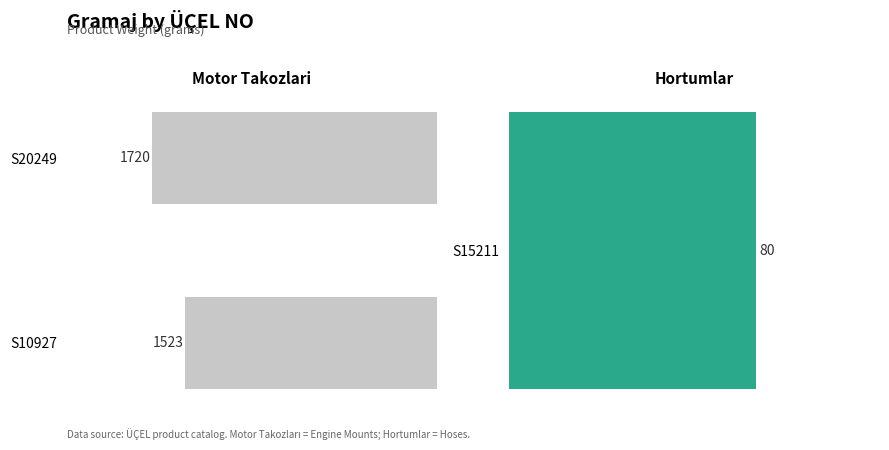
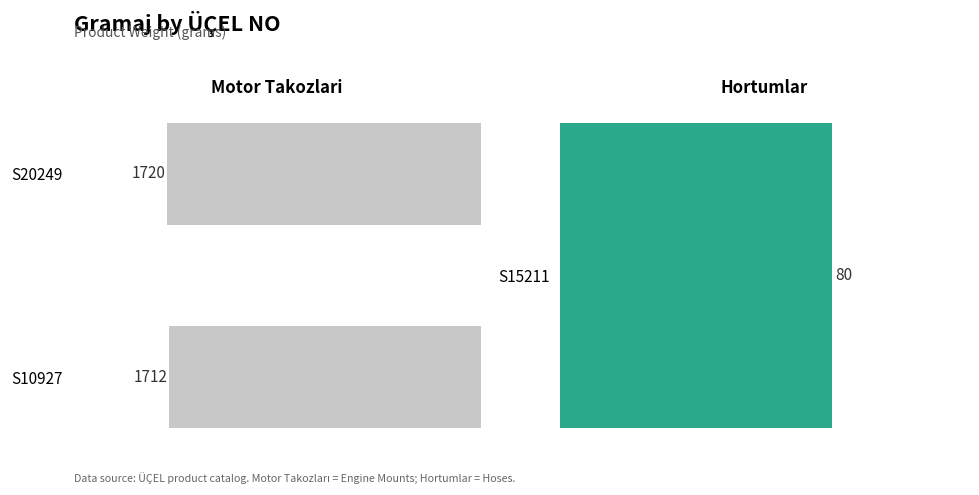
Motor Takozlari, S10927: 1523 -> 1712
